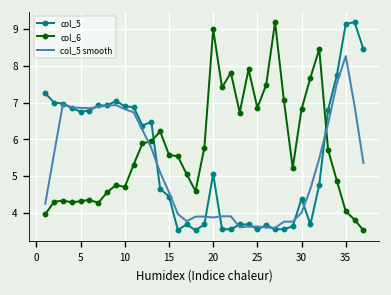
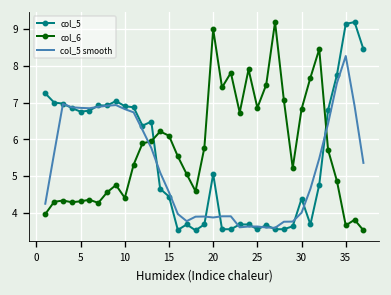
col_6, 10: 4.7 -> 4.4
col_6, 15: 5.6 -> 6.1
col_6, 35: 4.0 -> 3.7
